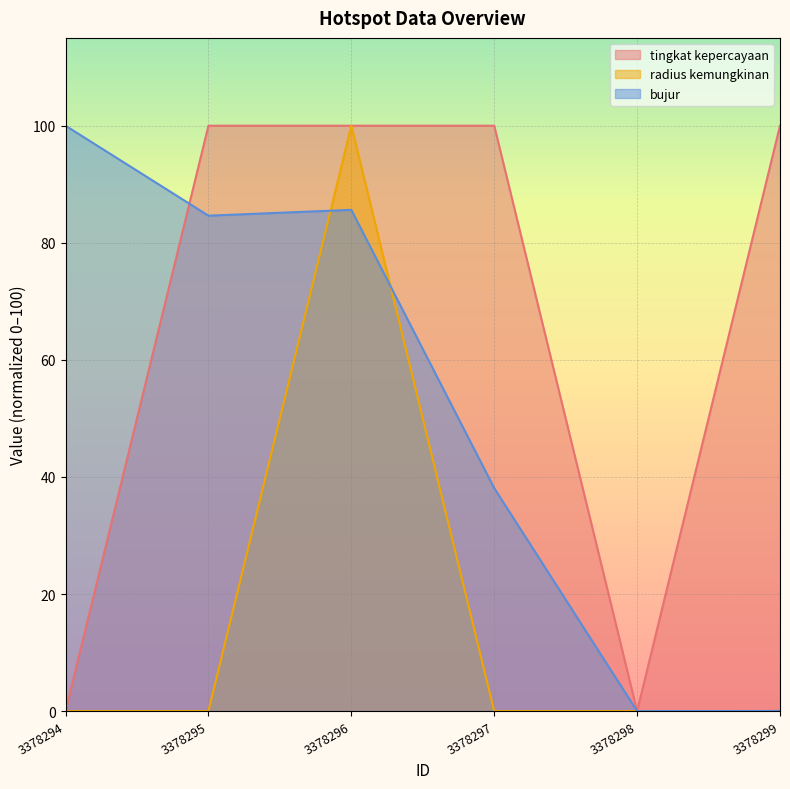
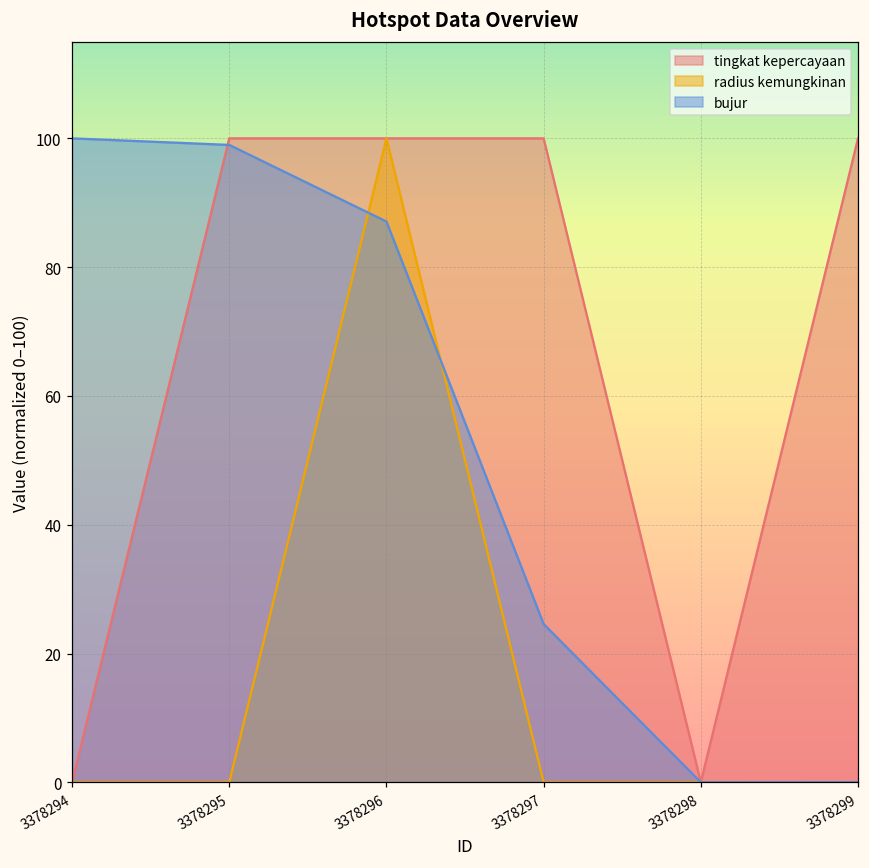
bujur, 3378295: 85 -> 99
bujur, 3378296: 86 -> 87
bujur, 3378297: 38 -> 25
